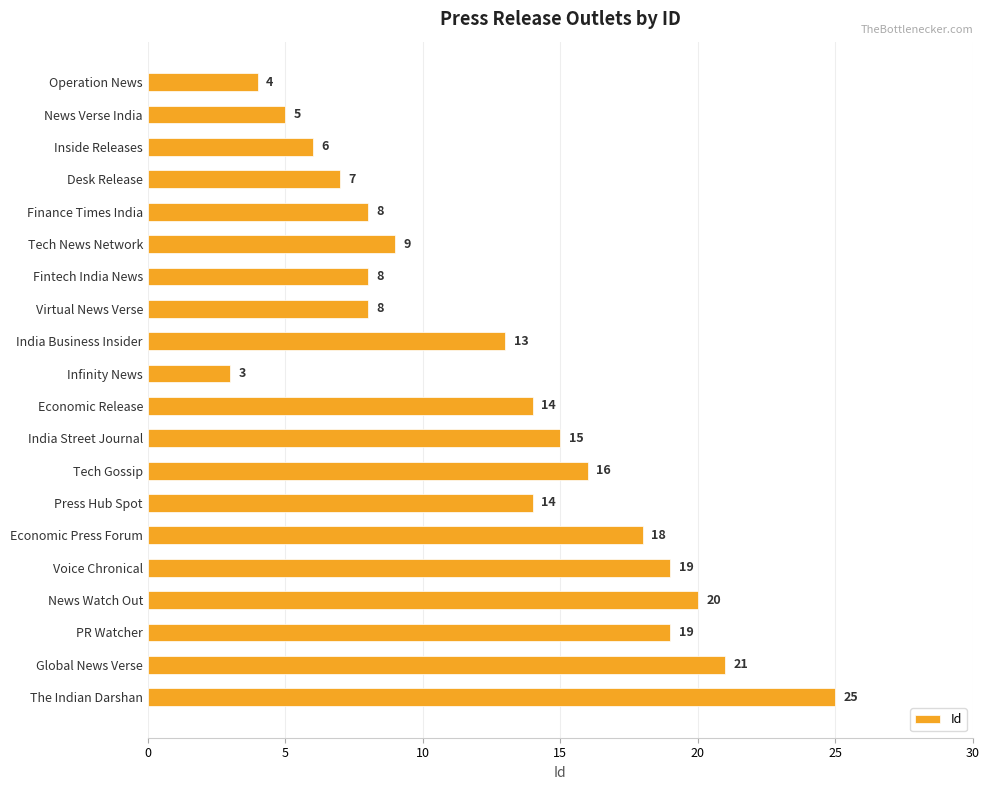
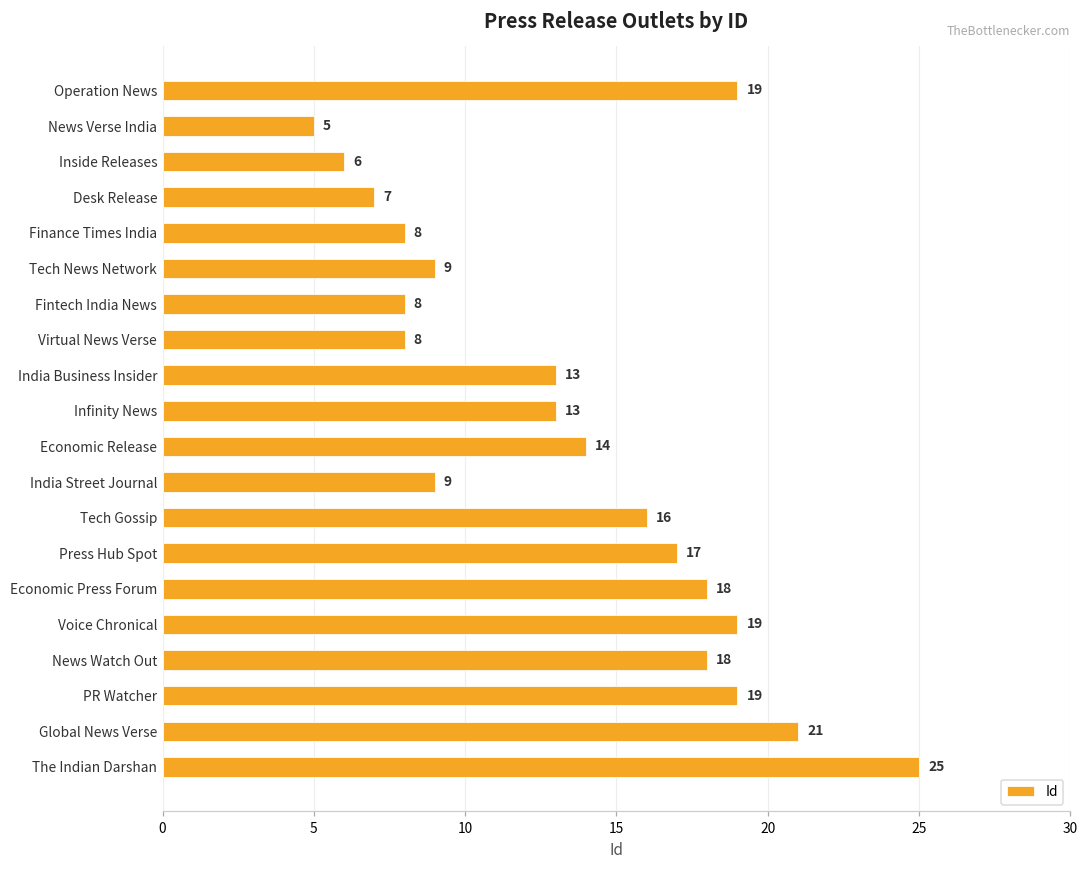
Operation News: 4 -> 19
Infinity News: 3 -> 13
India Street Journal: 15 -> 9
Press Hub Spot: 14 -> 17
News Watch Out: 20 -> 18
